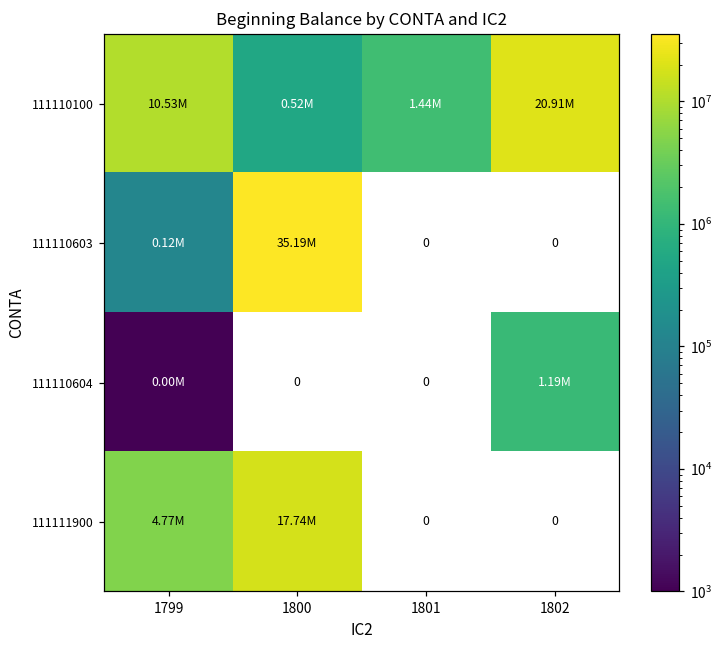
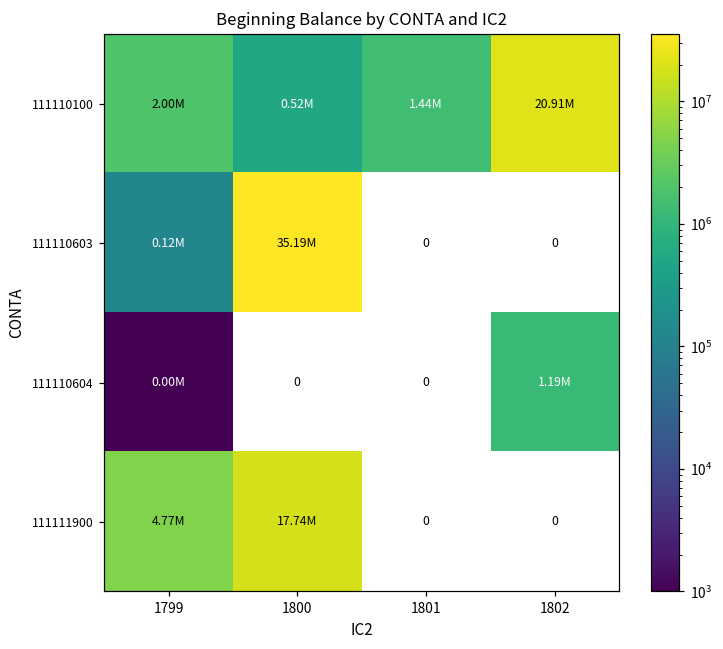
111110100, 1799: 10.53M -> 2.00M
